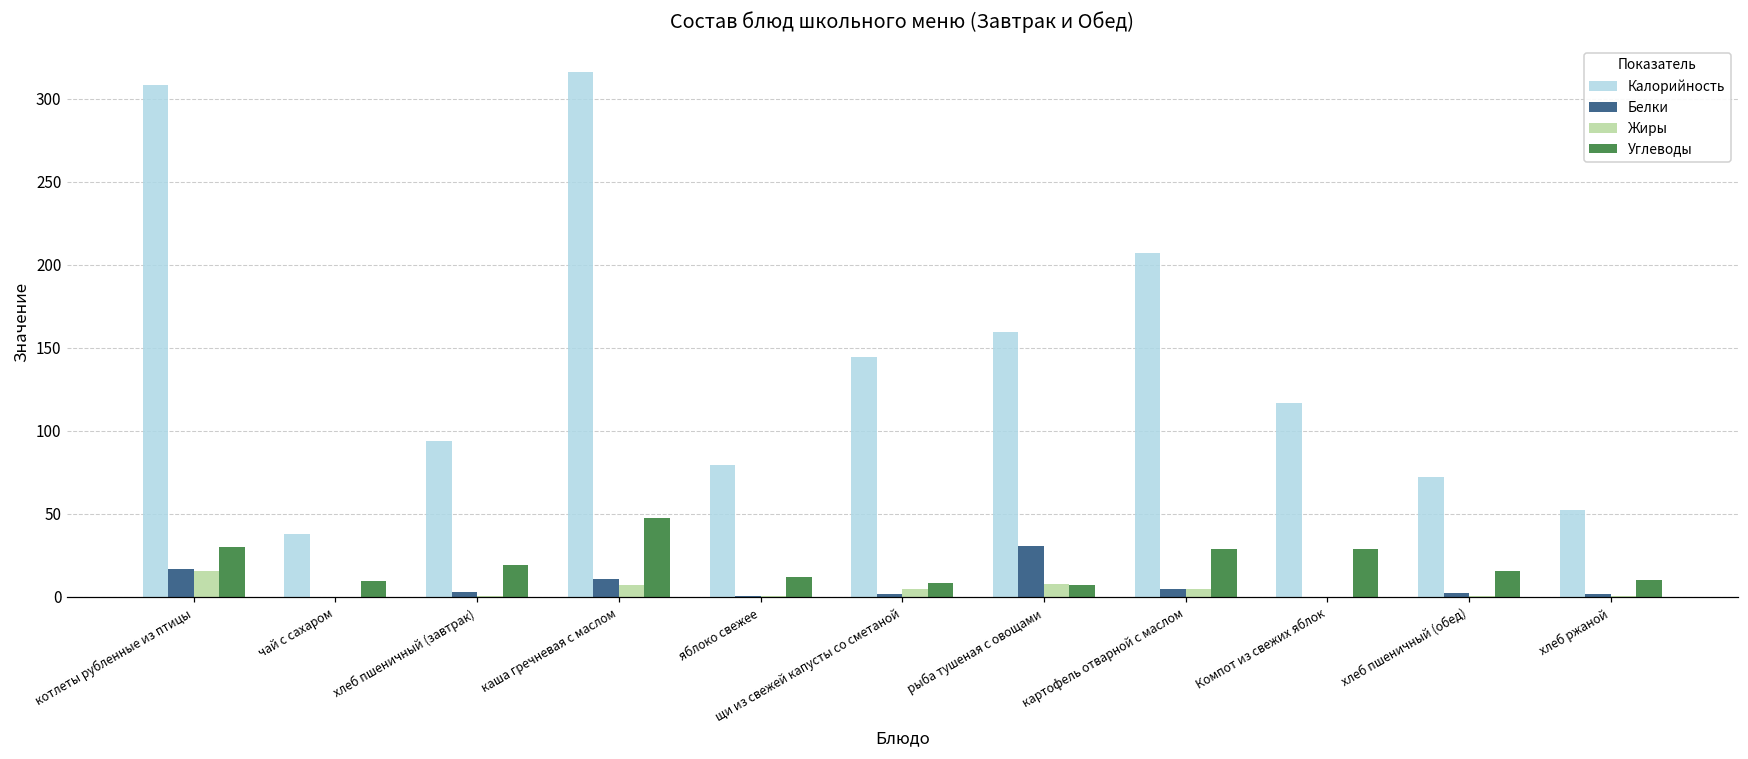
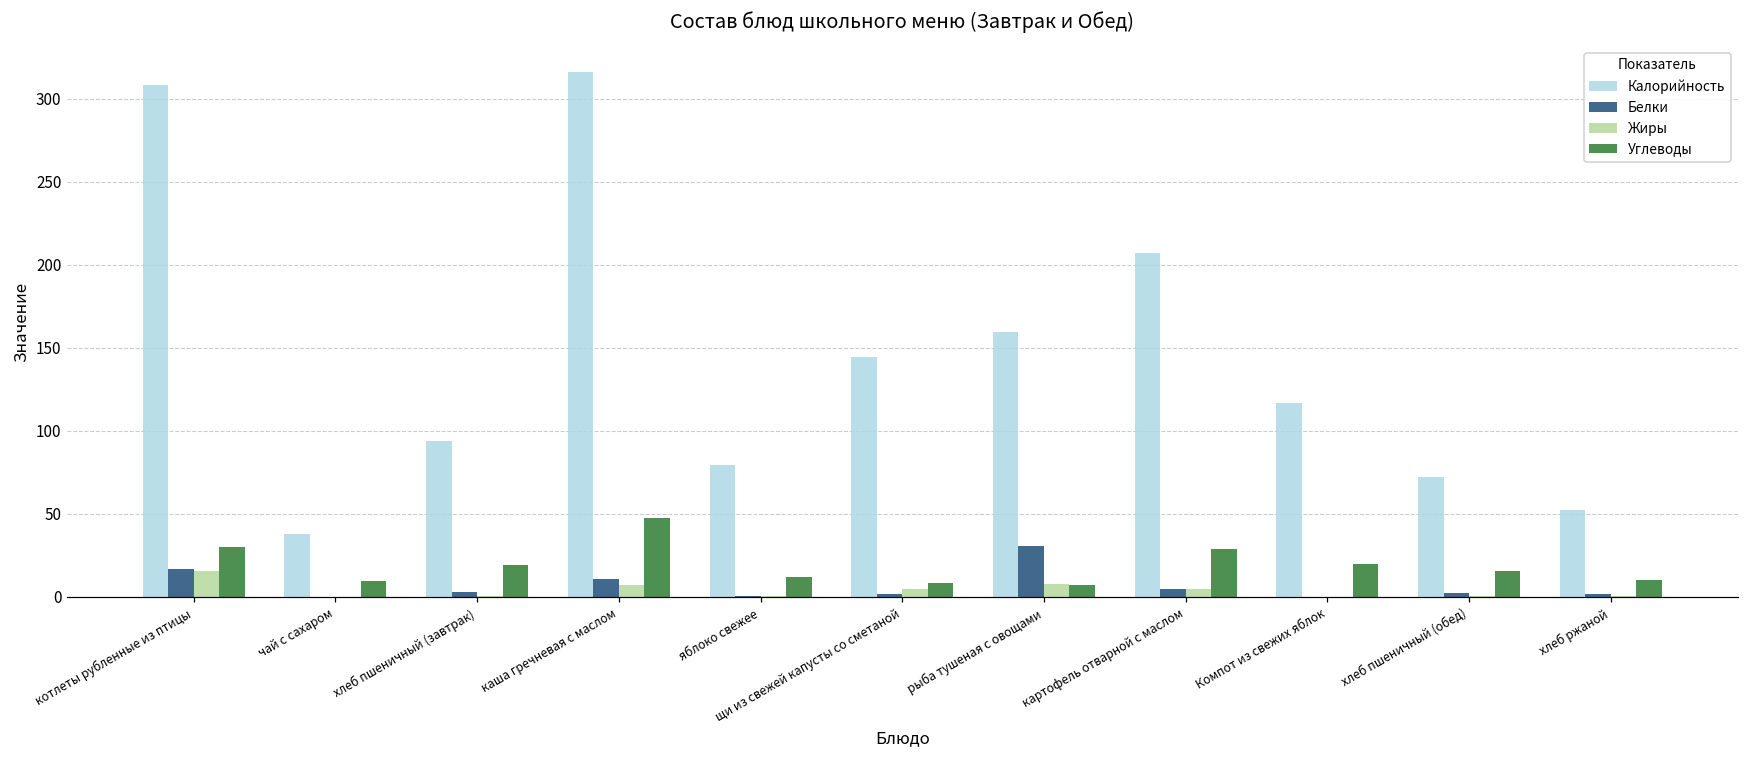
Углеводы, Компот из свежих яблок: 29 -> 20
